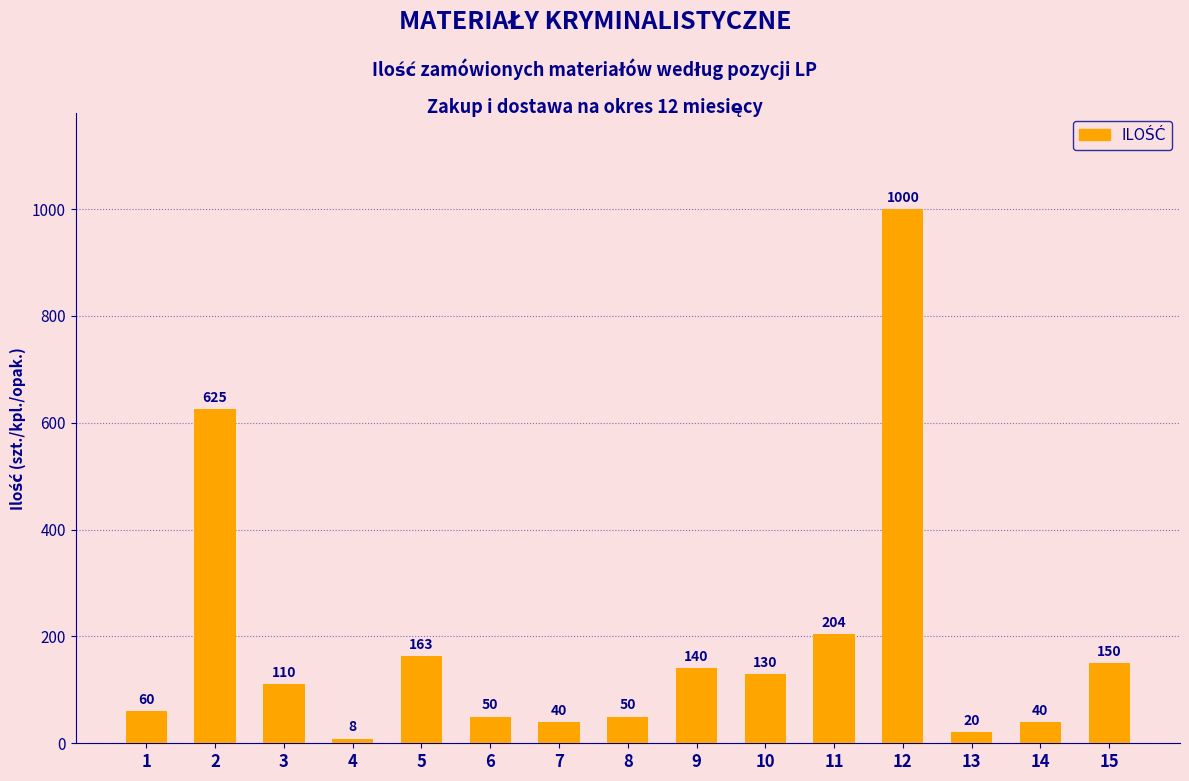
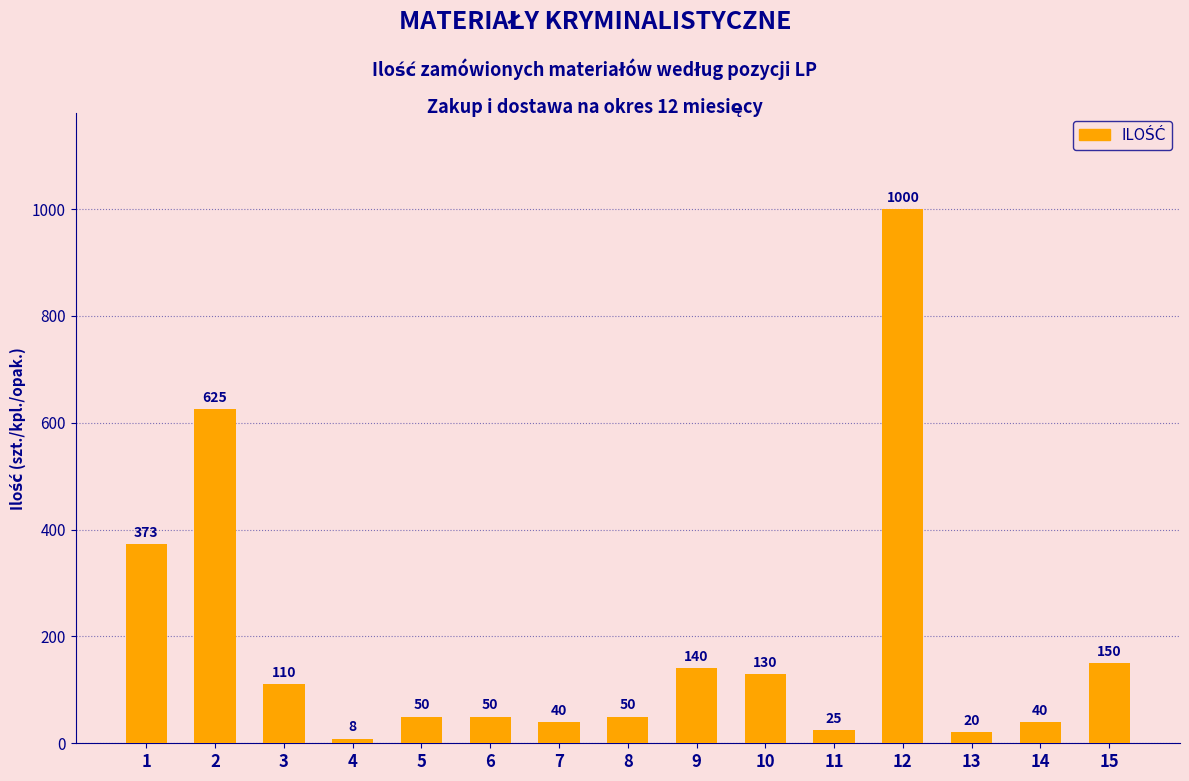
1: 60 -> 373
5: 163 -> 50
11: 204 -> 25
